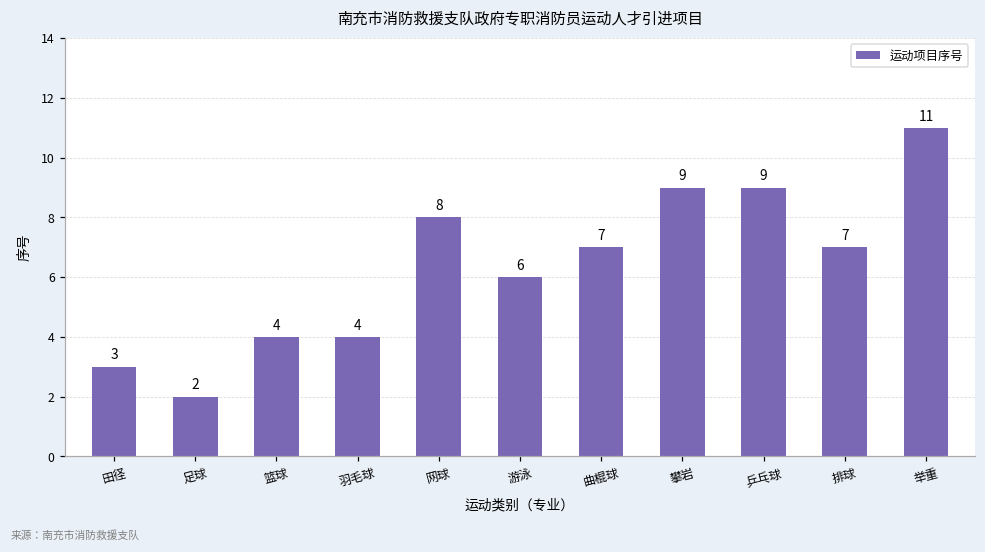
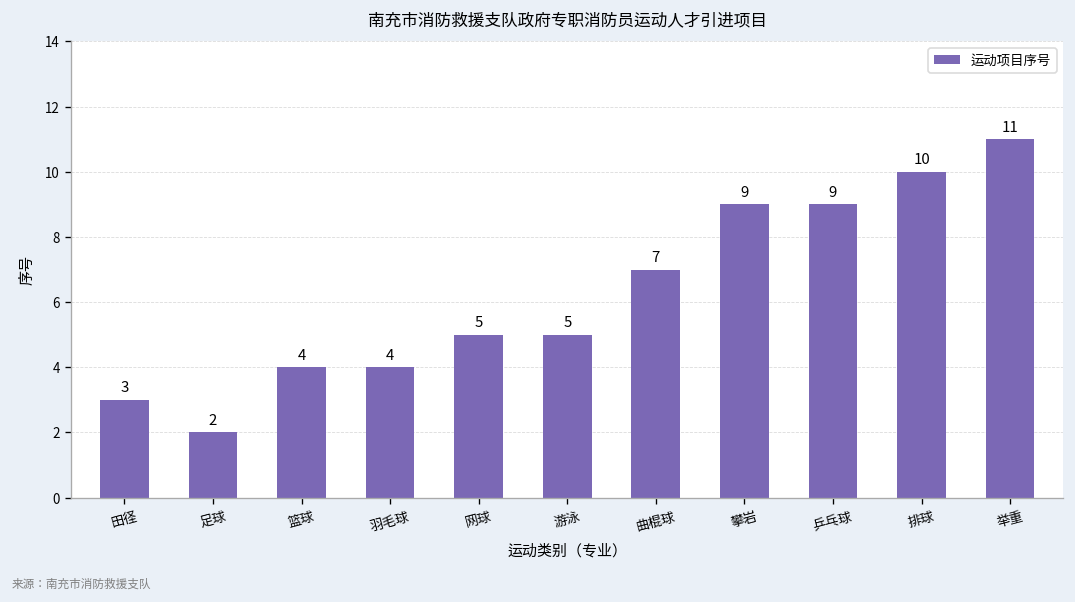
网球: 8 -> 5
游泳: 6 -> 5
排球: 7 -> 10
